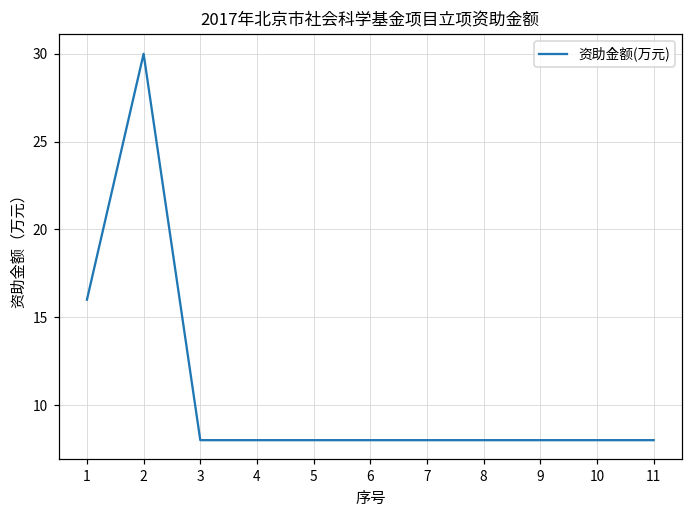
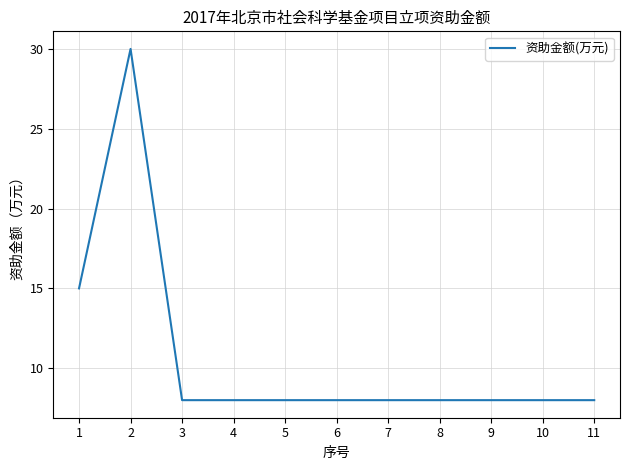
1: 16 -> 15
